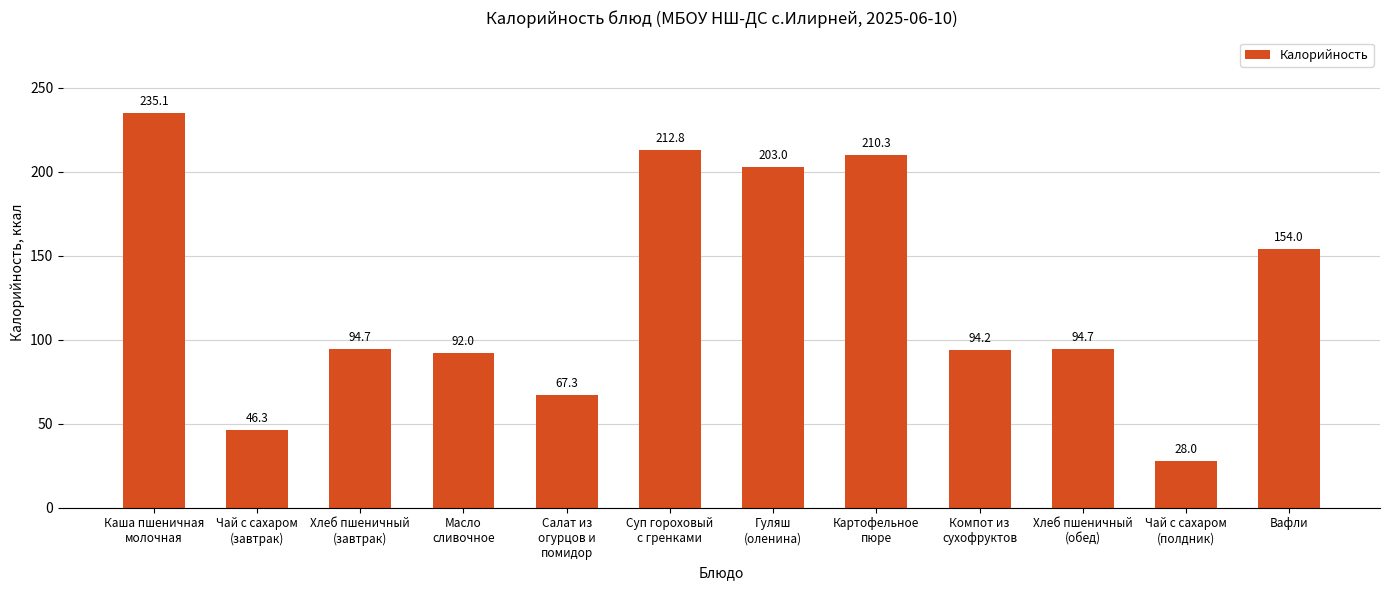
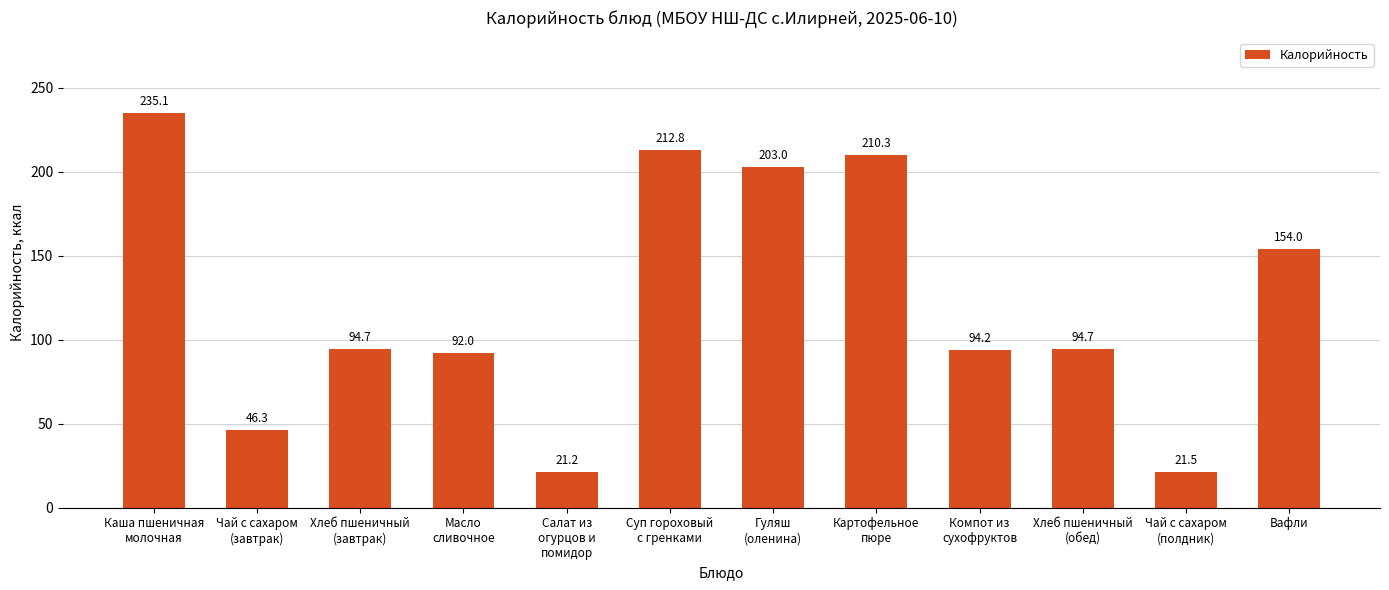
Салат из огурцов и помидор: 67.3 -> 21.2
Чай с сахаром (полдник): 28.0 -> 21.5
